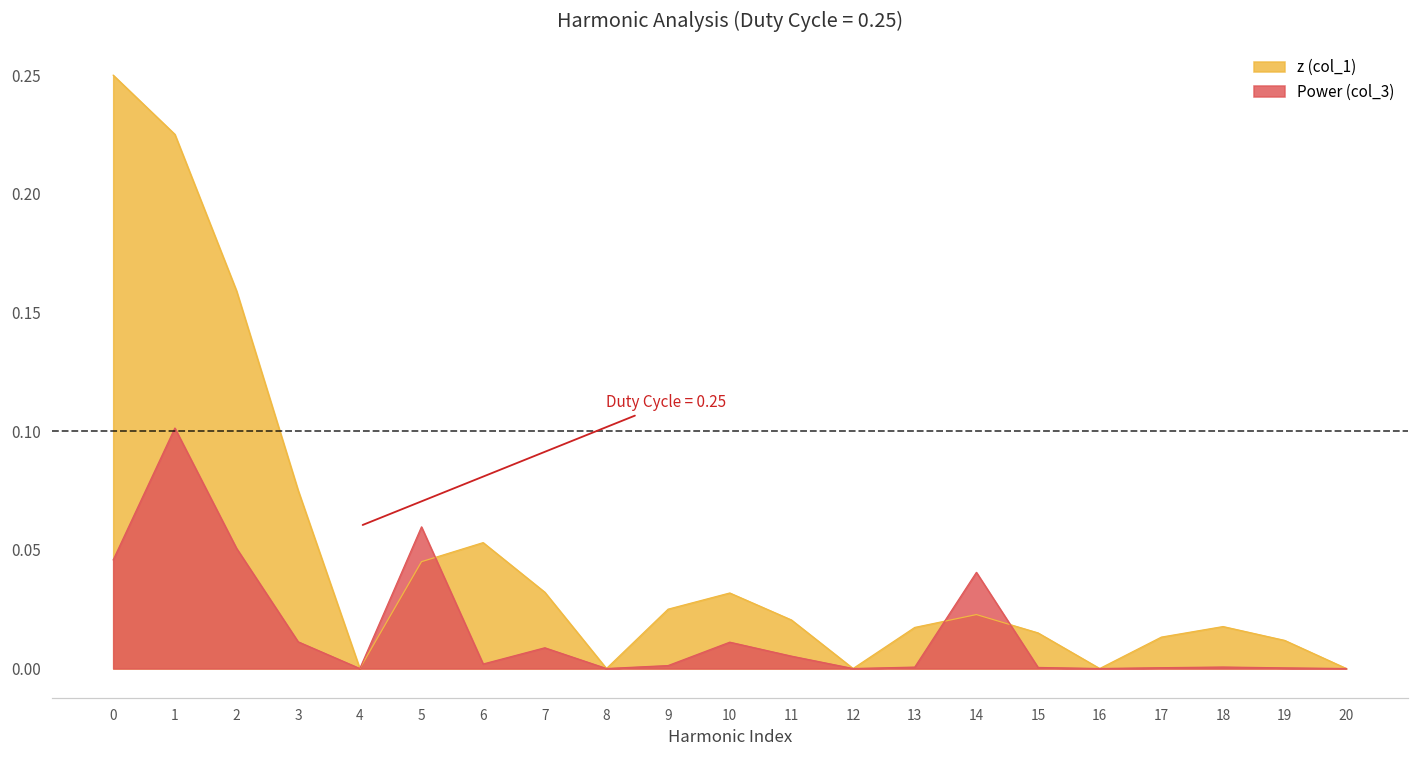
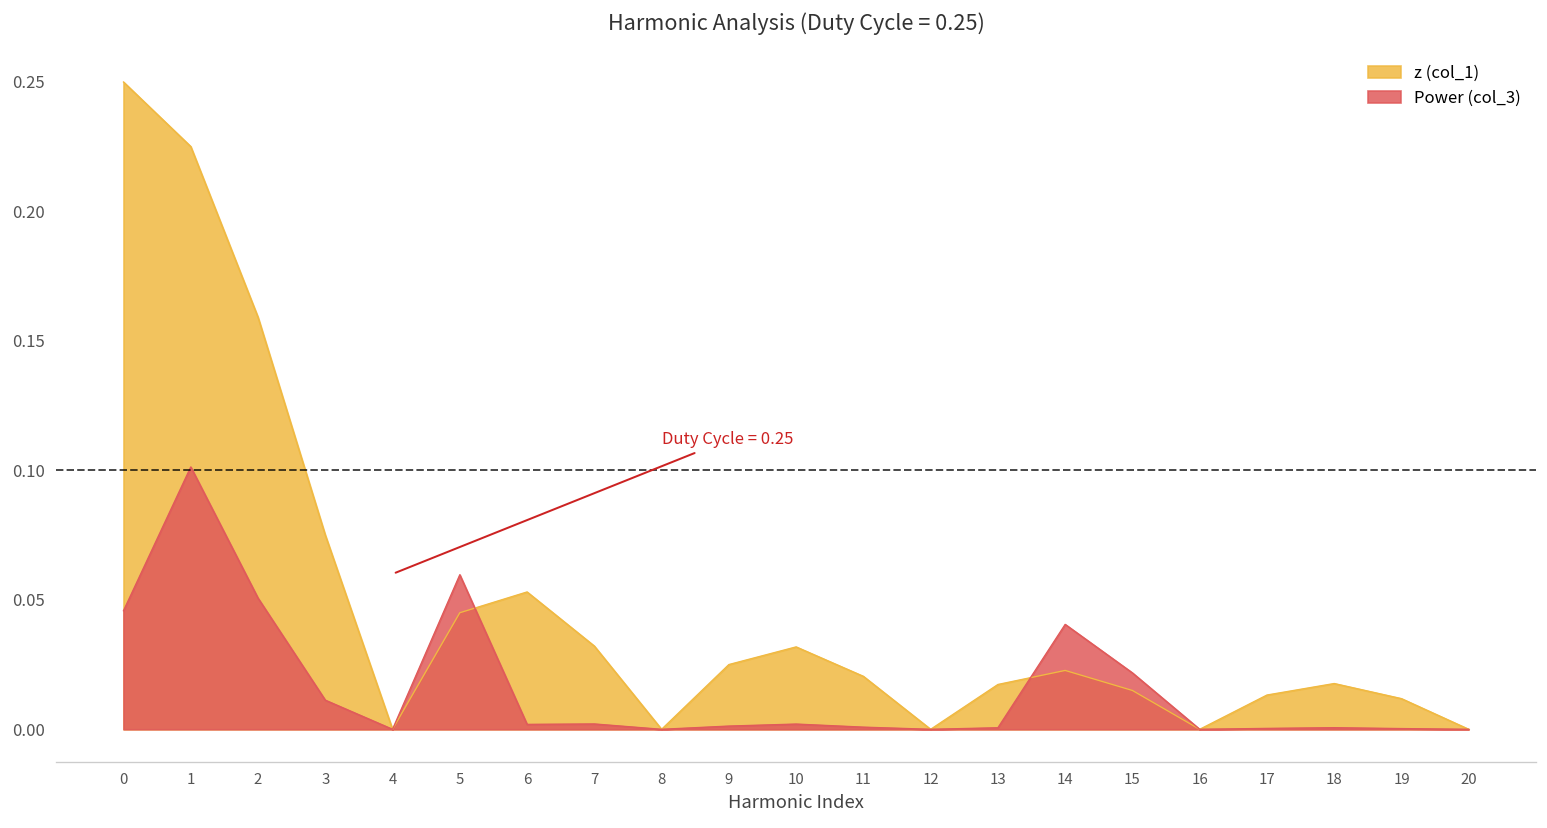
Power (col_3), 7: 0.009 -> 0.002
Power (col_3), 10: 0.011 -> 0.002
Power (col_3), 11: 0.005 -> 0.001
Power (col_3), 15: 0.000 -> 0.022
